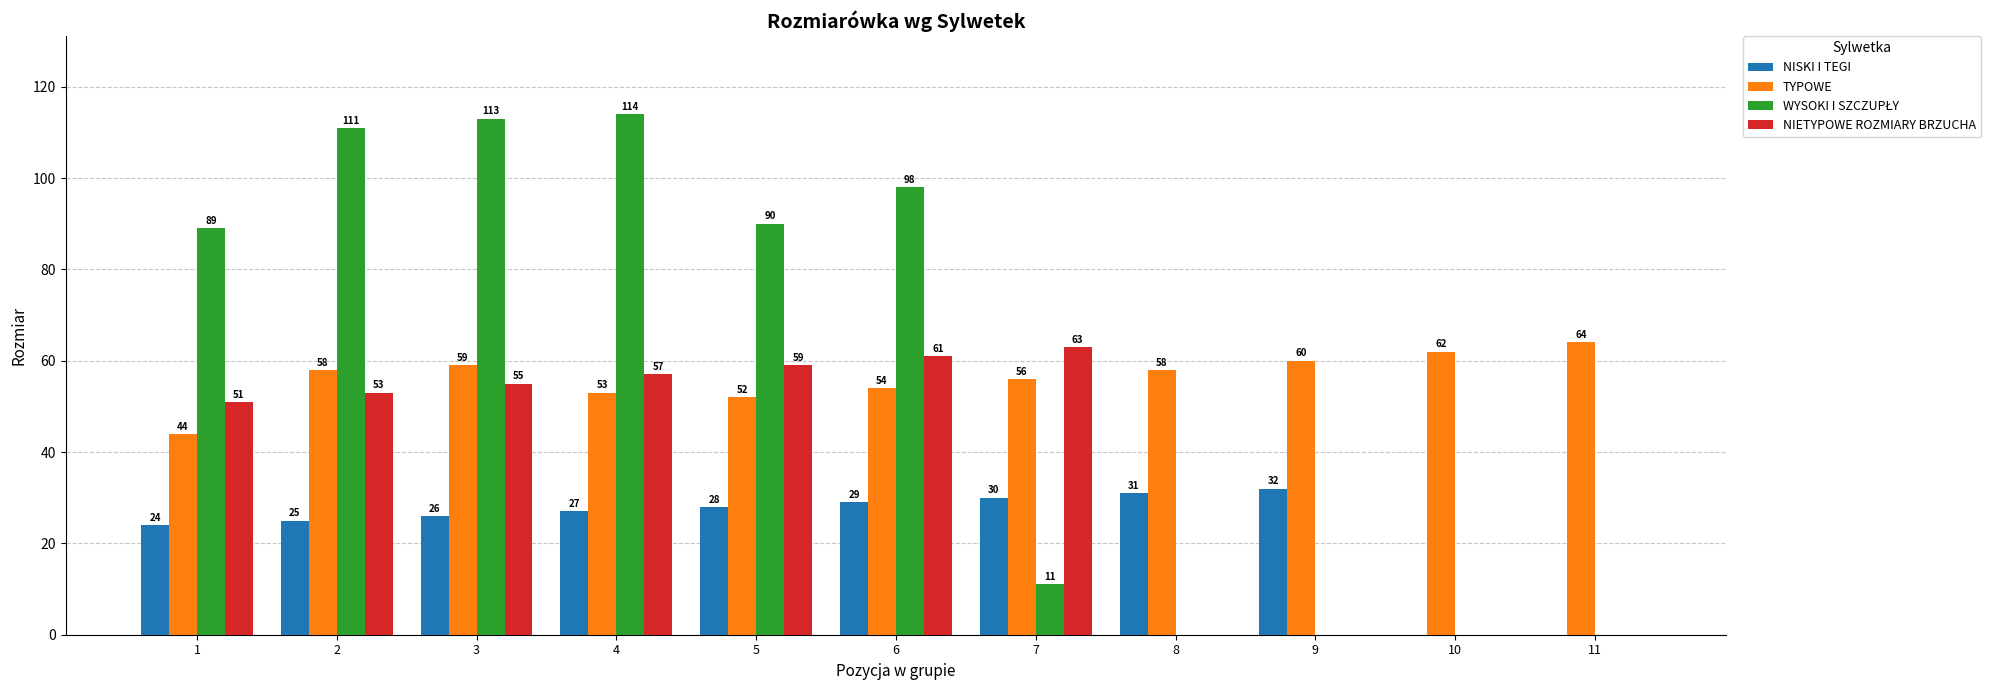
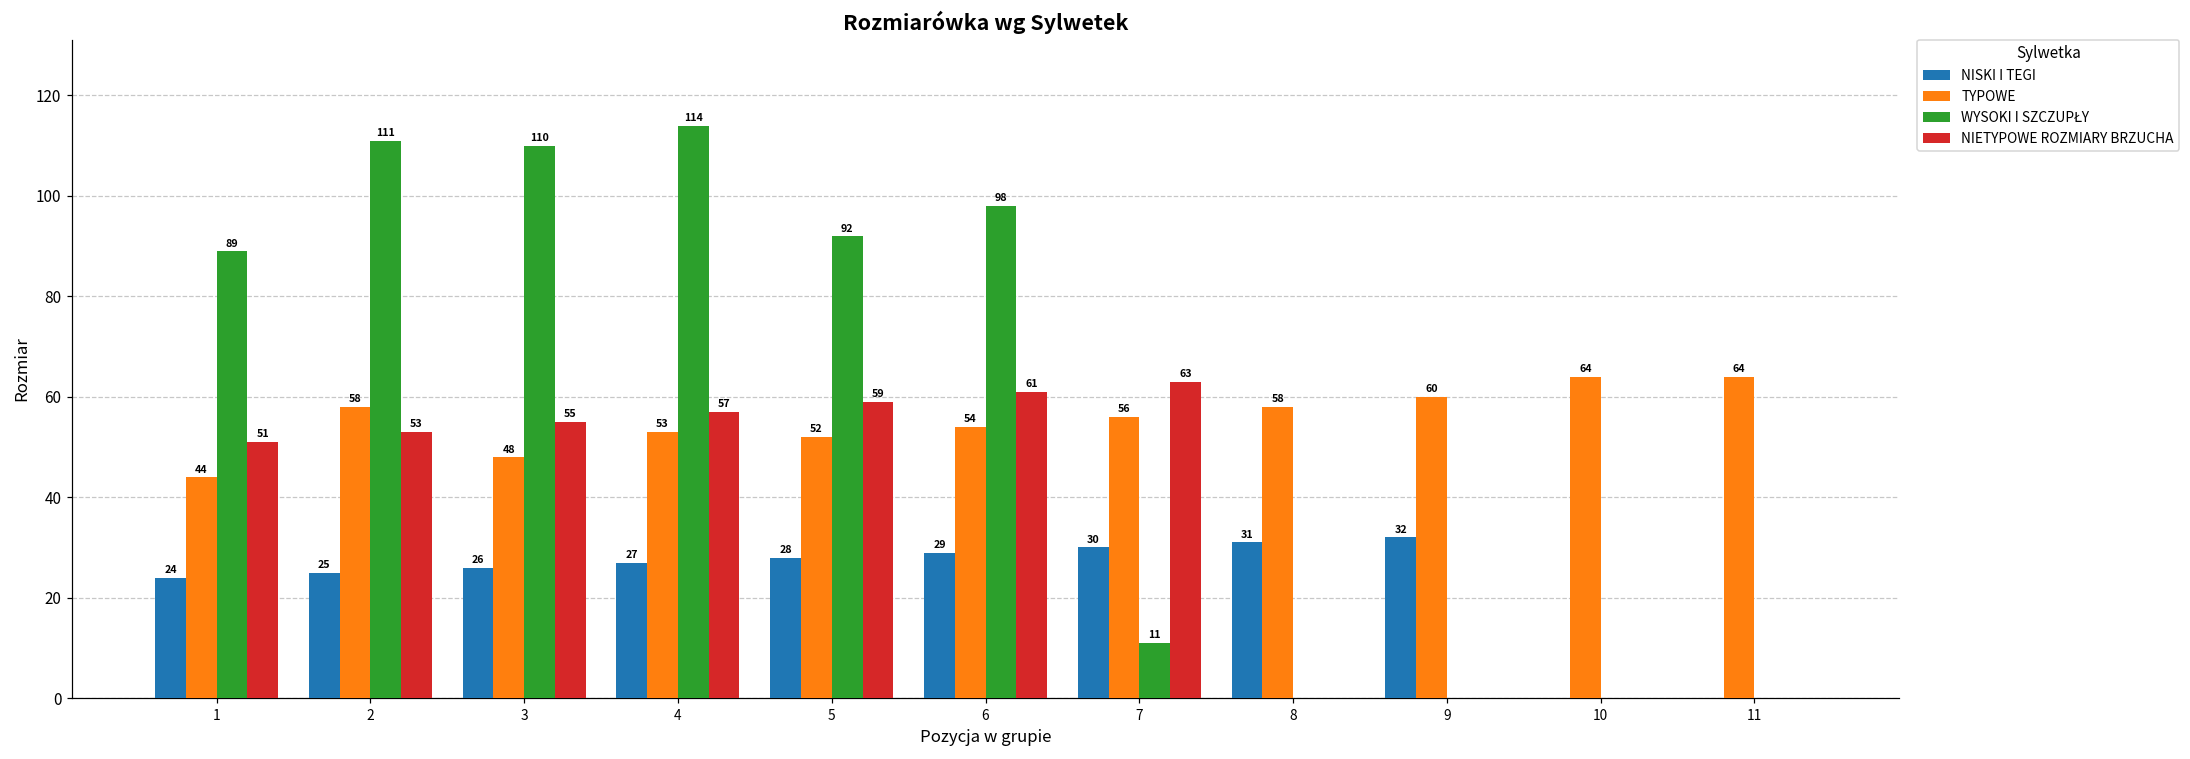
TYPOWE, 3: 59 -> 48
WYSOKI I SZCZUPŁY, 3: 113 -> 110
WYSOKI I SZCZUPŁY, 5: 90 -> 92
TYPOWE, 10: 62 -> 64
